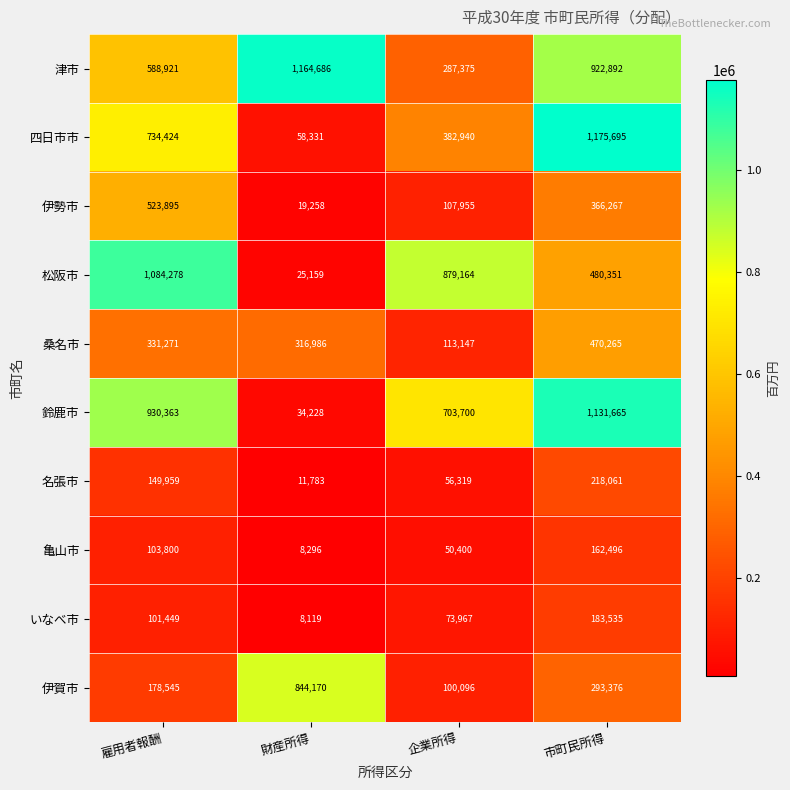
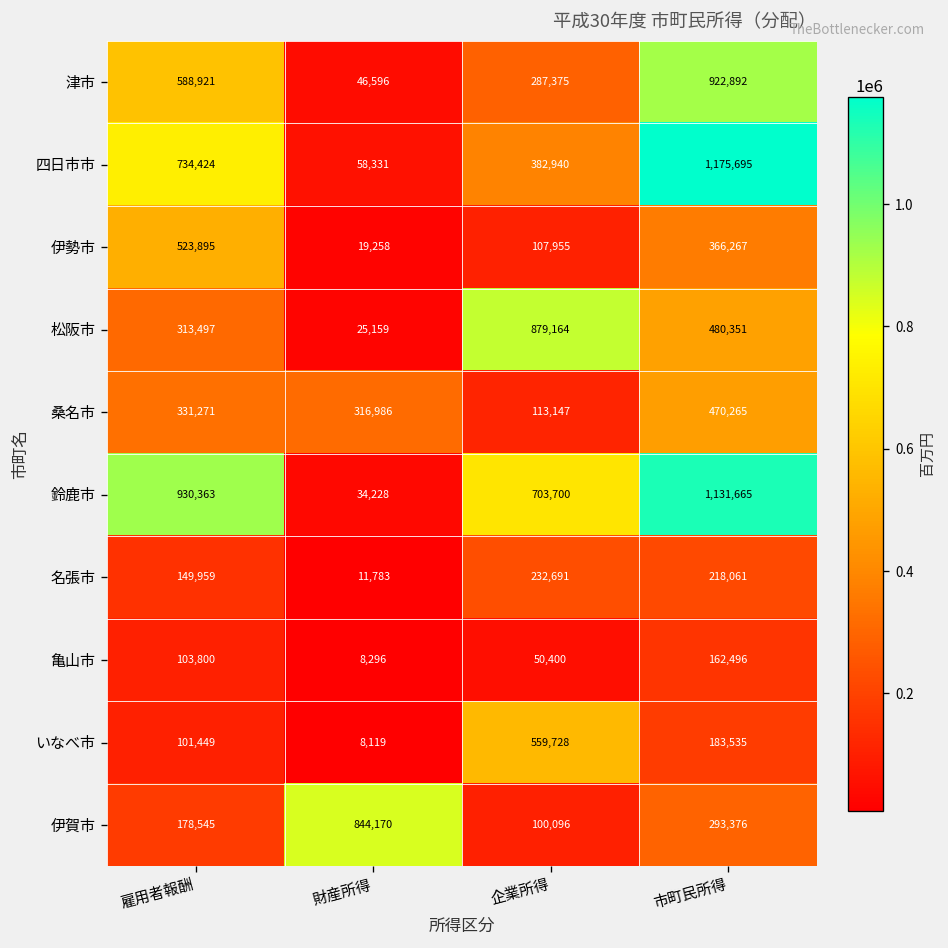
津市, 財産所得: 1,164,686 -> 46,596
松阪市, 雇用者報酬: 1,084,278 -> 313,497
名張市, 企業所得: 56,319 -> 232,691
いなべ市, 企業所得: 73,967 -> 559,728
